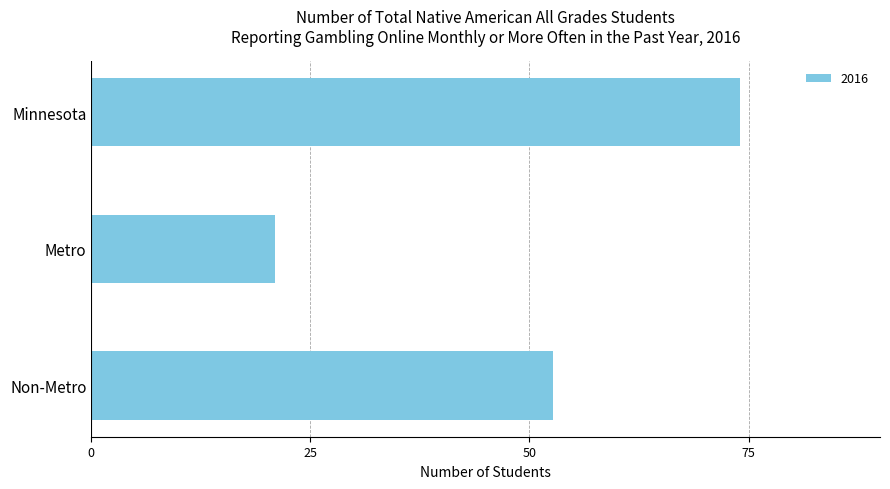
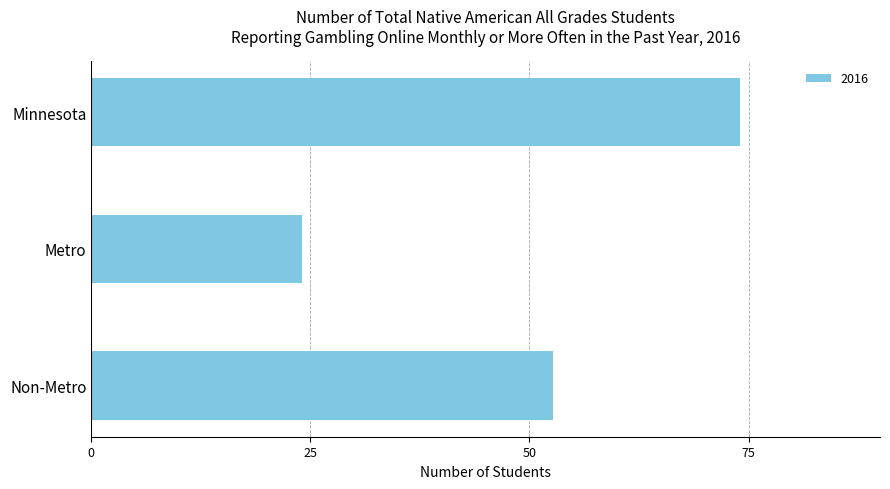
Metro: 21 -> 24
